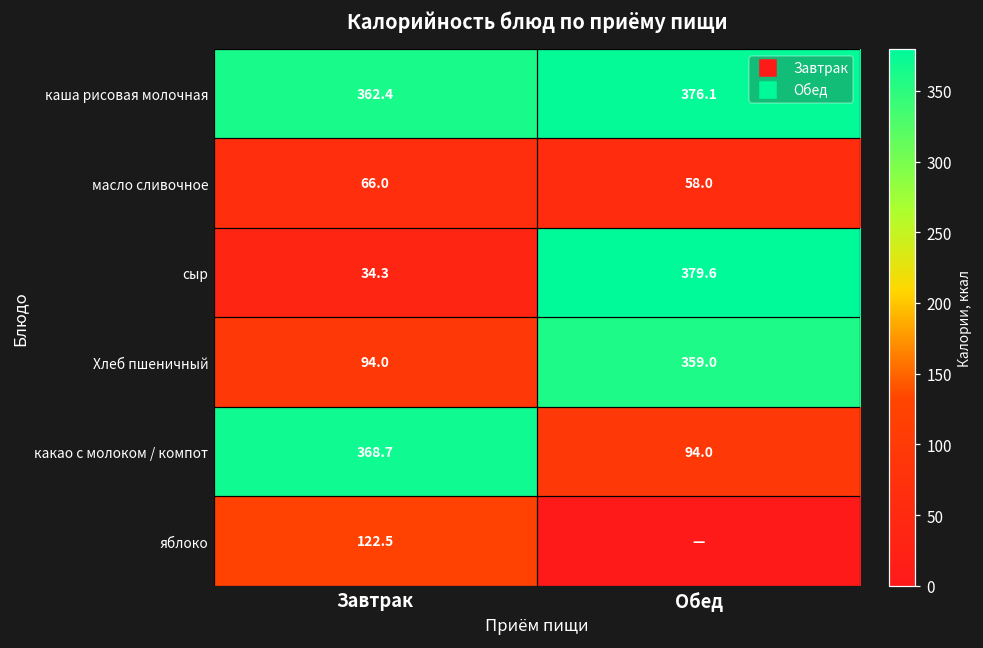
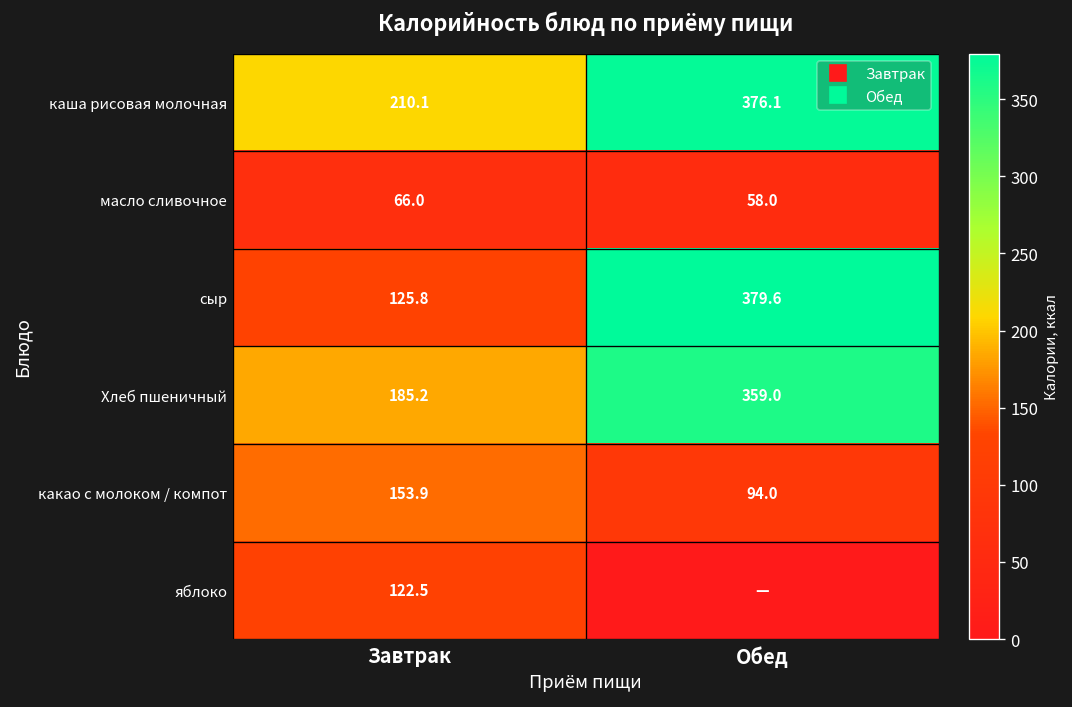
каша рисовая молочная, Завтрак: 362.4 -> 210.1
сыр, Завтрак: 34.3 -> 125.8
Хлеб пшеничный, Завтрак: 94.0 -> 185.2
какао с молоком / компот, Завтрак: 368.7 -> 153.9
